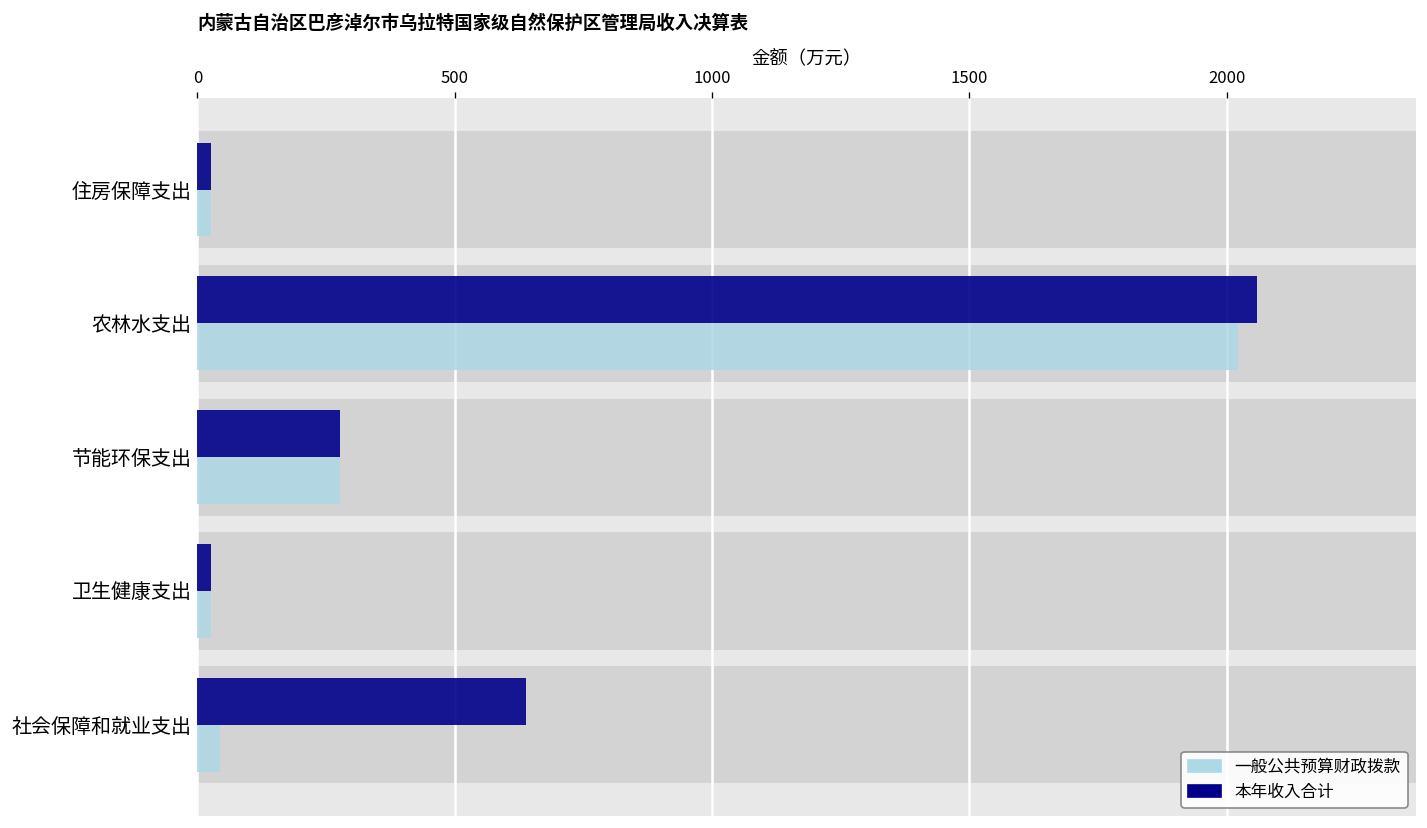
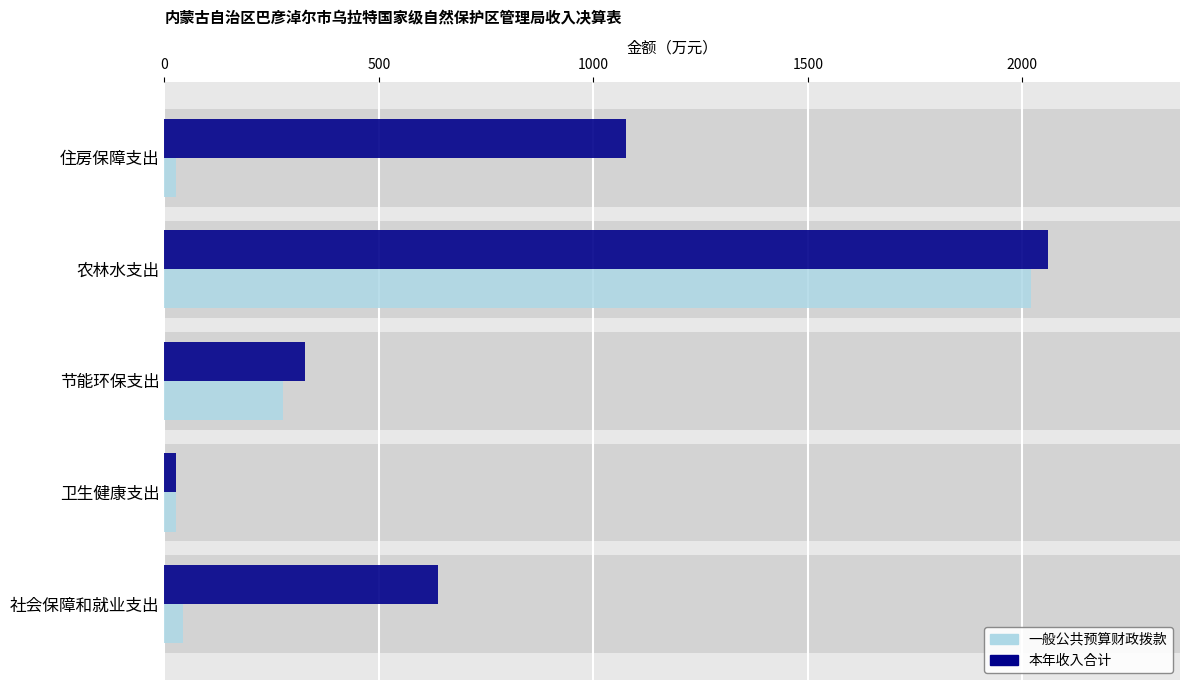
本年收入合计, 住房保障支出: 30 -> 1080
本年收入合计, 节能环保支出: 280 -> 330
